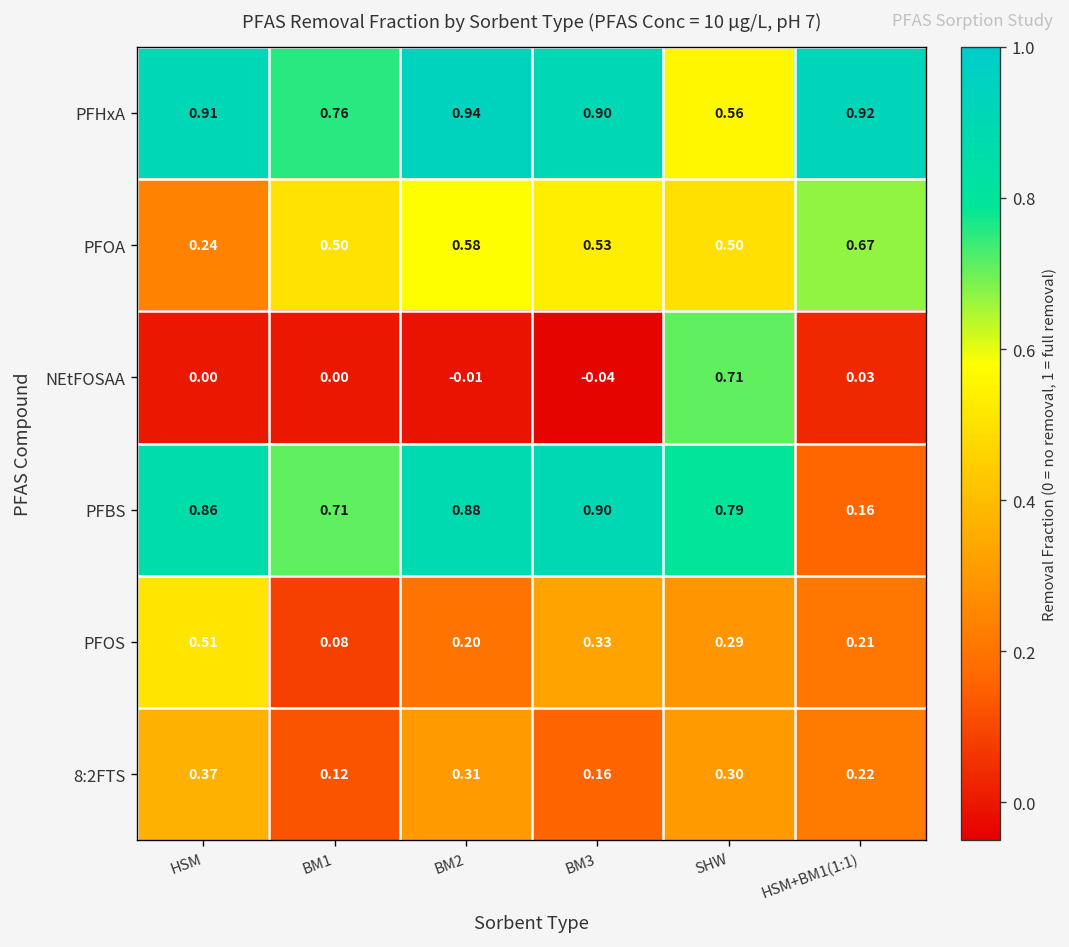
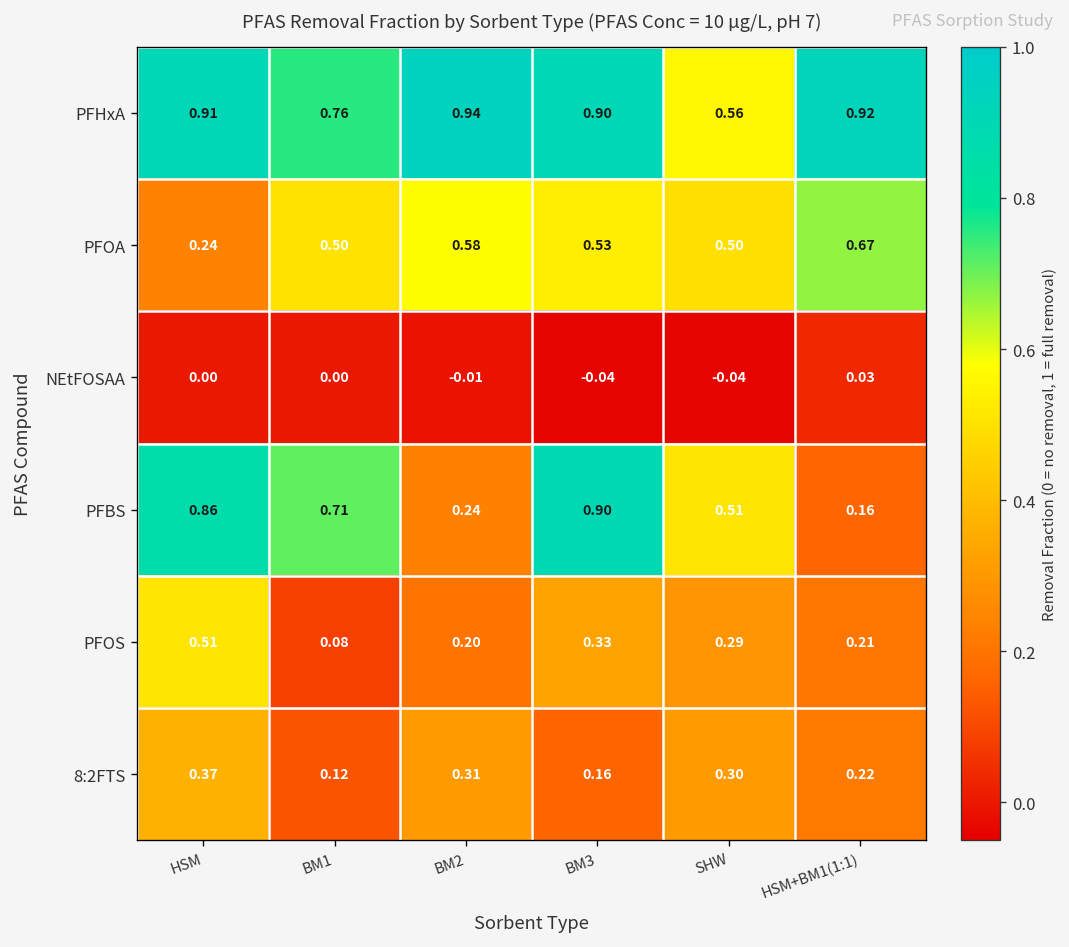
NEtFOSAA, SHW: 0.71 -> -0.04
PFBS, BM2: 0.88 -> 0.24
PFBS, SHW: 0.79 -> 0.51
